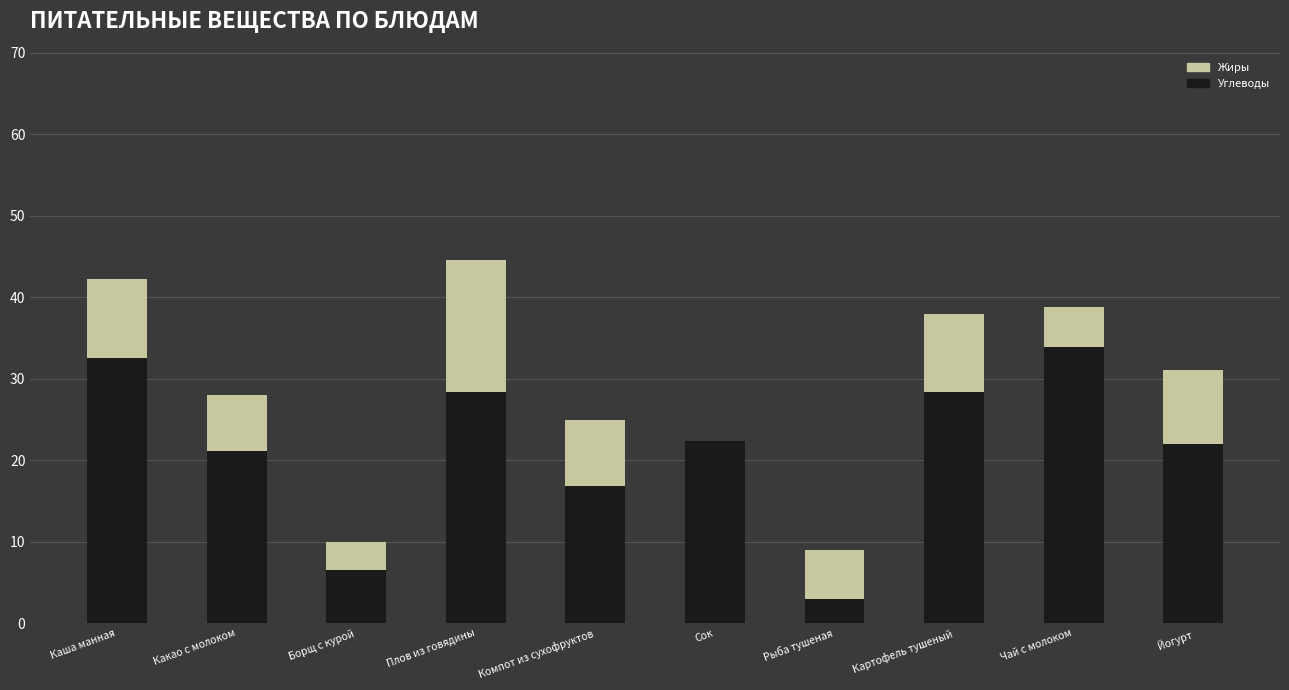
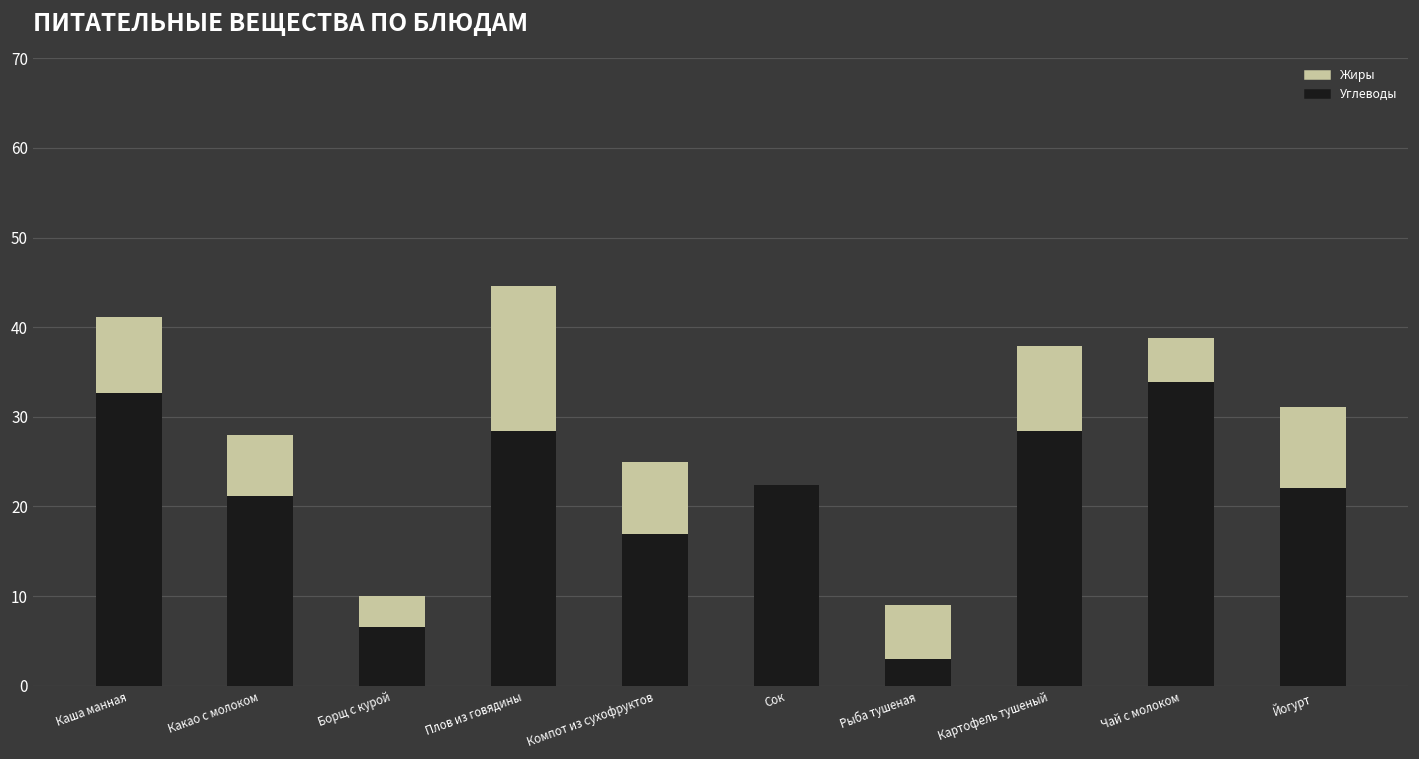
Жиры, Каша манная: 10 -> 9
